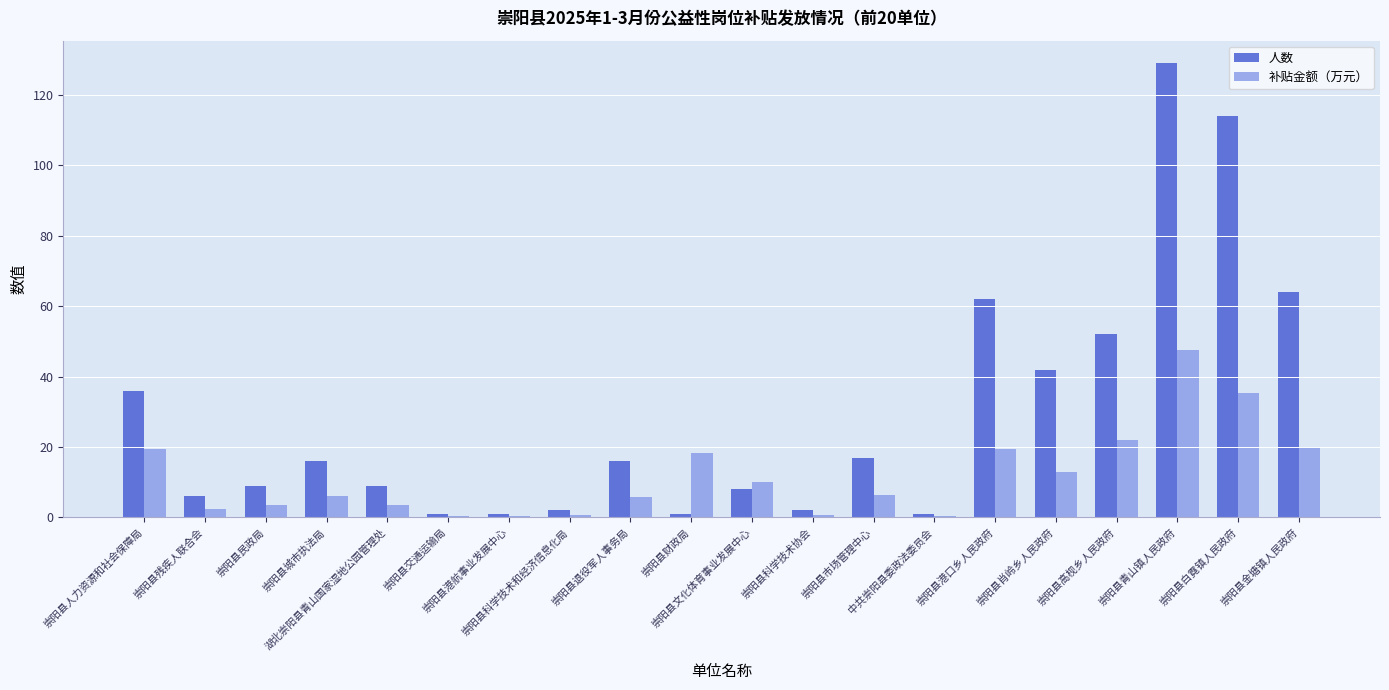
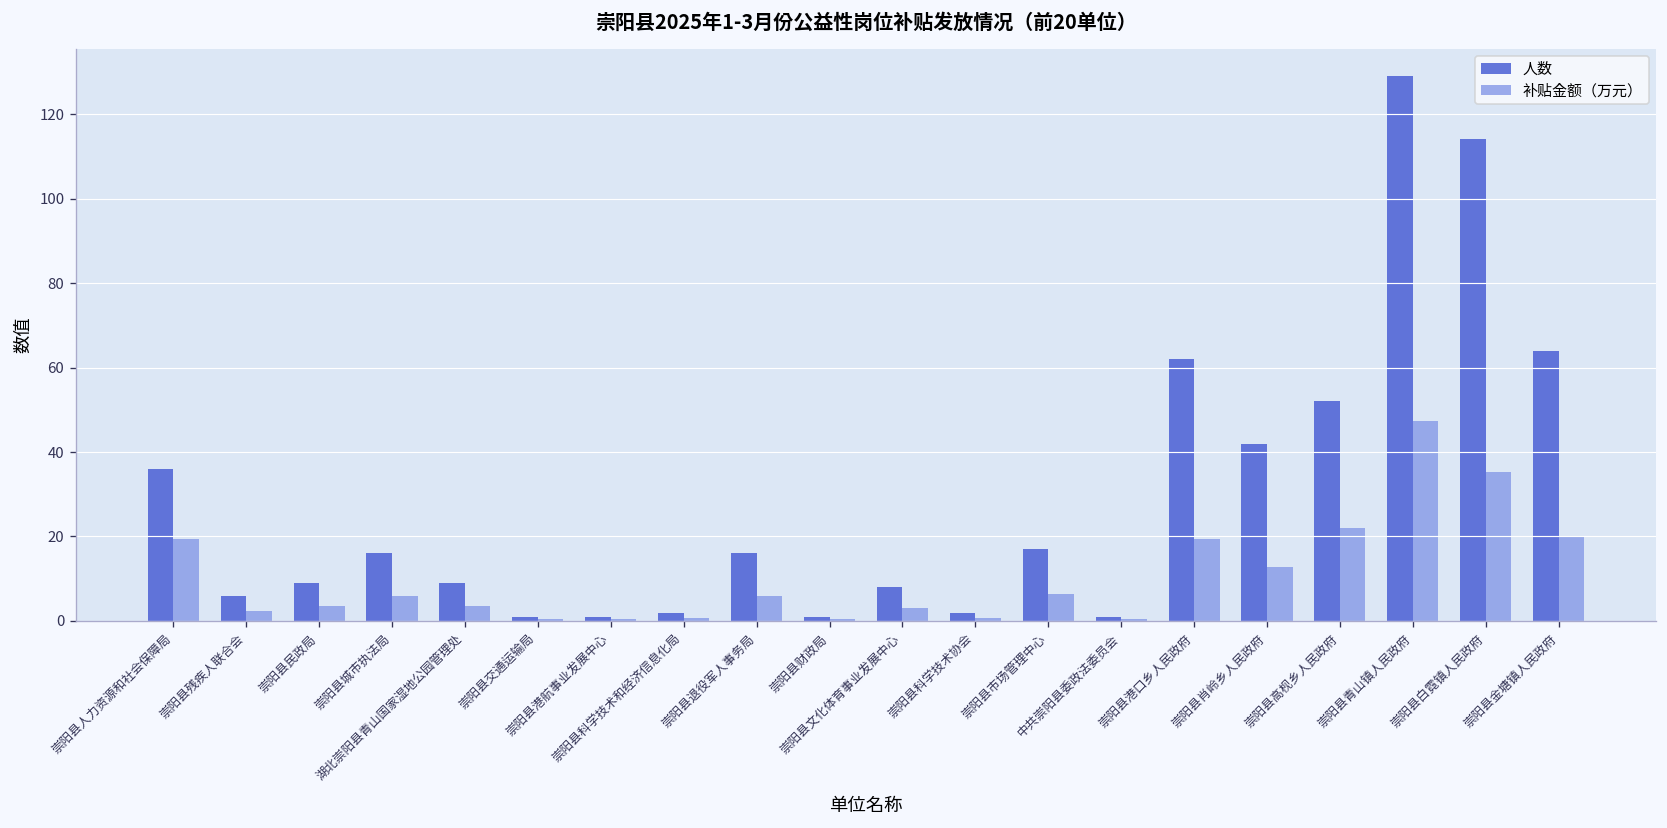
补贴金额（万元）, 崇阳县财政局: 18 -> 0
补贴金额（万元）, 崇阳县文化体育事业发展中心: 10 -> 3
